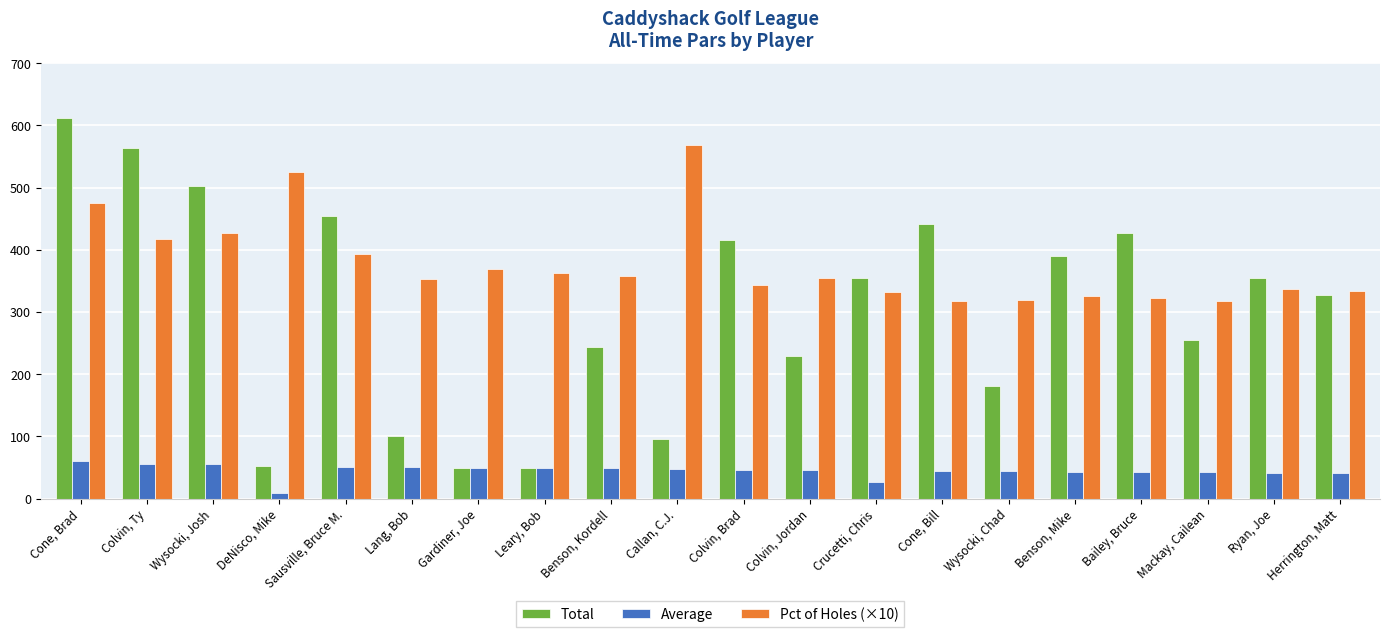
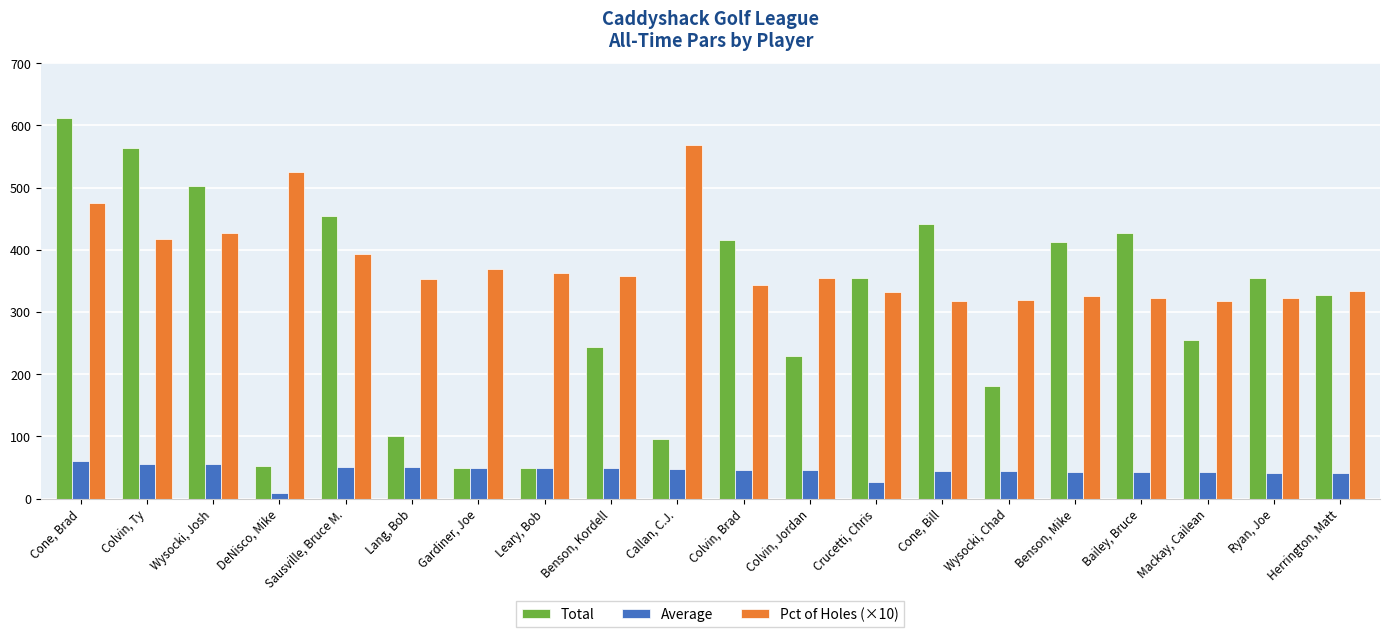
Total, Benson, Mike: 390 -> 410
Pct of Holes (×10), Ryan, Joe: 340 -> 320
